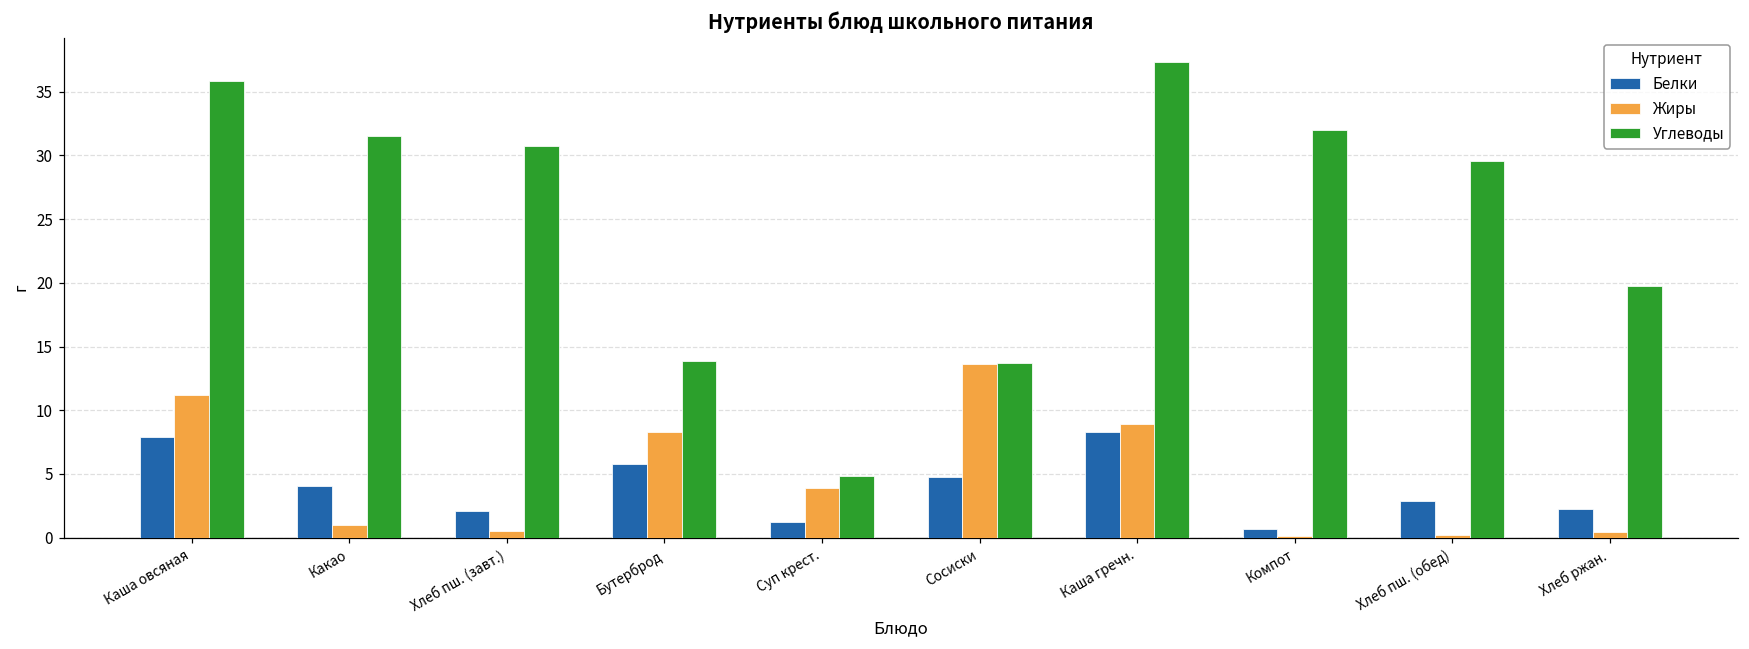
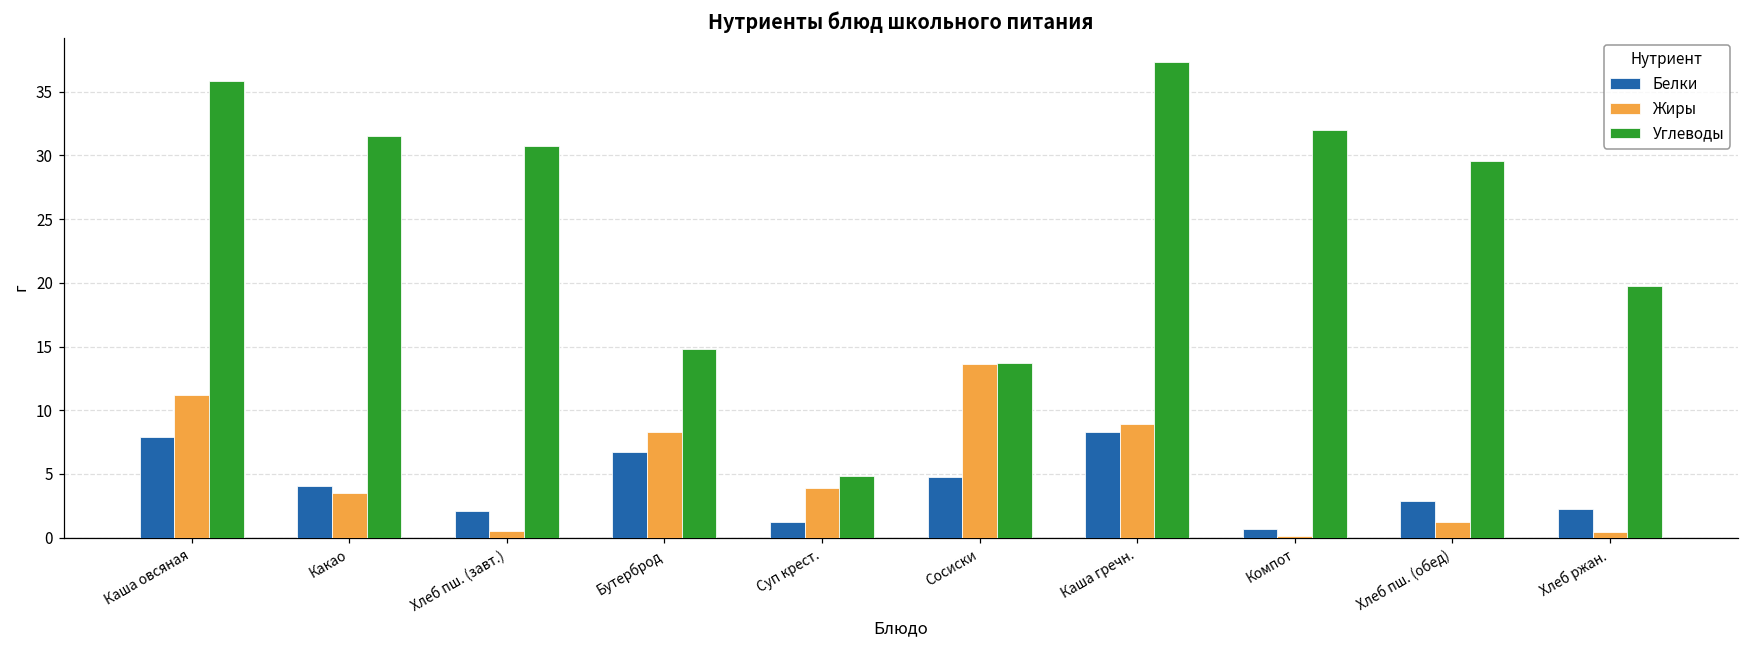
Жиры, Какао: 1.0 -> 3.5
Белки, Бутерброд: 5.8 -> 6.7
Углеводы, Бутерброд: 13.9 -> 14.8
Жиры, Хлеб пш. (обед): 0.2 -> 1.2
